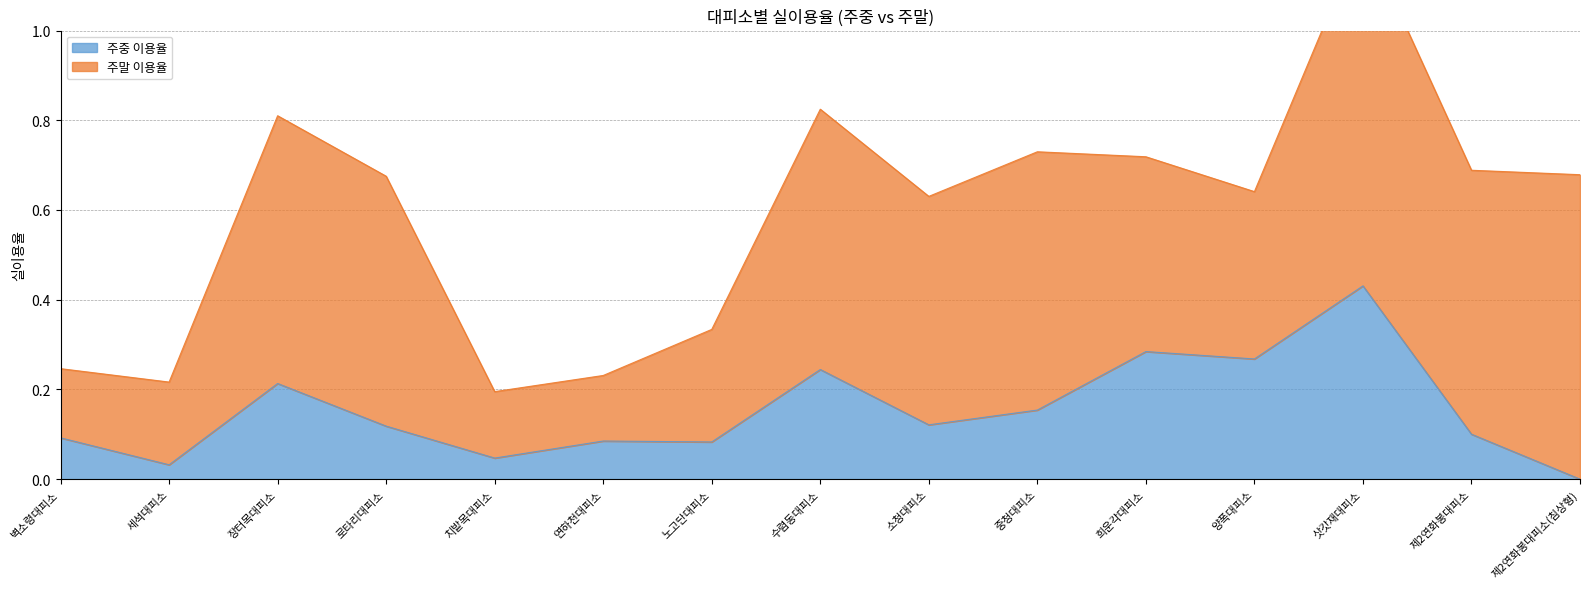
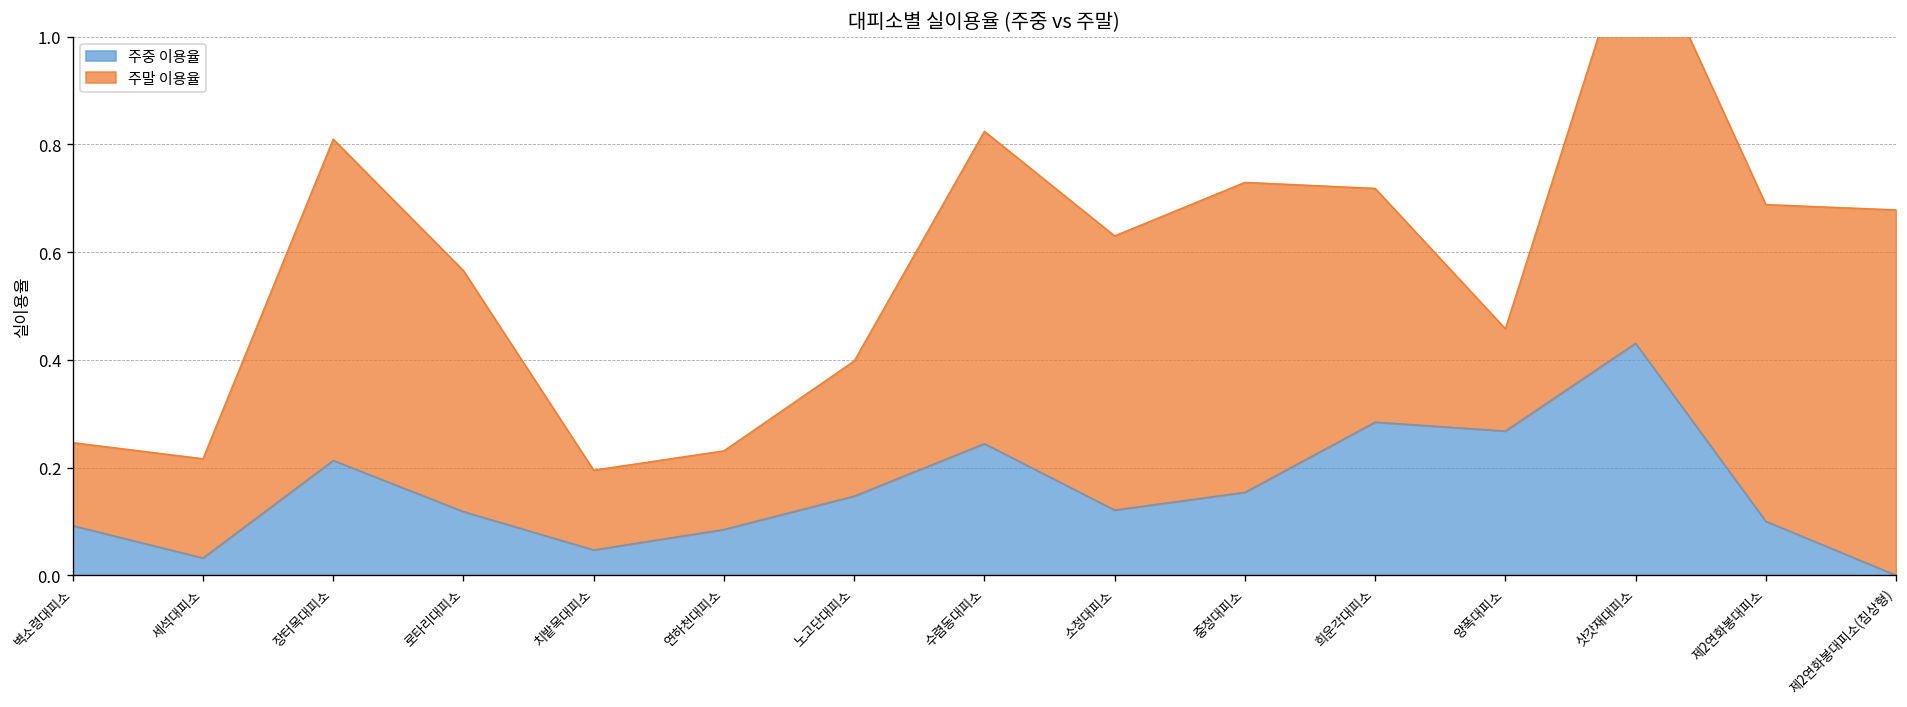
주말 이용율, 로타리대피소: 0.56 -> 0.45
주중 이용율, 노고단대피소: 0.08 -> 0.15
주말 이용율, 양폭대피소: 0.37 -> 0.19
